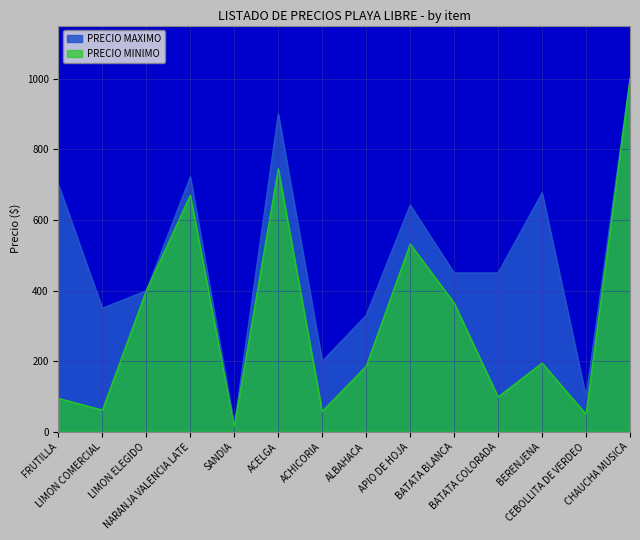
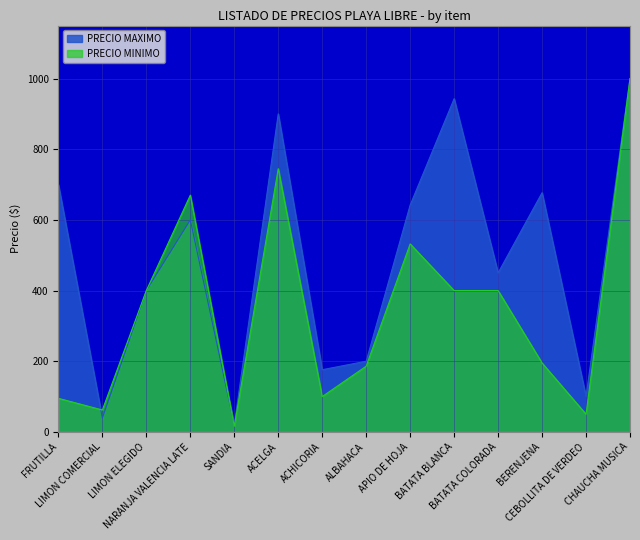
PRECIO MAXIMO, LIMON COMERCIAL: 350 -> 40
PRECIO MAXIMO, NARANJA VALENCIA LATE: 720 -> 600
PRECIO MAXIMO, ACHICORIA: 200 -> 180
PRECIO MINIMO, ACHICORIA: 60 -> 100
PRECIO MAXIMO, ALBAHACA: 330 -> 200
PRECIO MAXIMO, BATATA BLANCA: 450 -> 940
PRECIO MINIMO, BATATA BLANCA: 370 -> 400
PRECIO MINIMO, BATATA COLORADA: 100 -> 400
